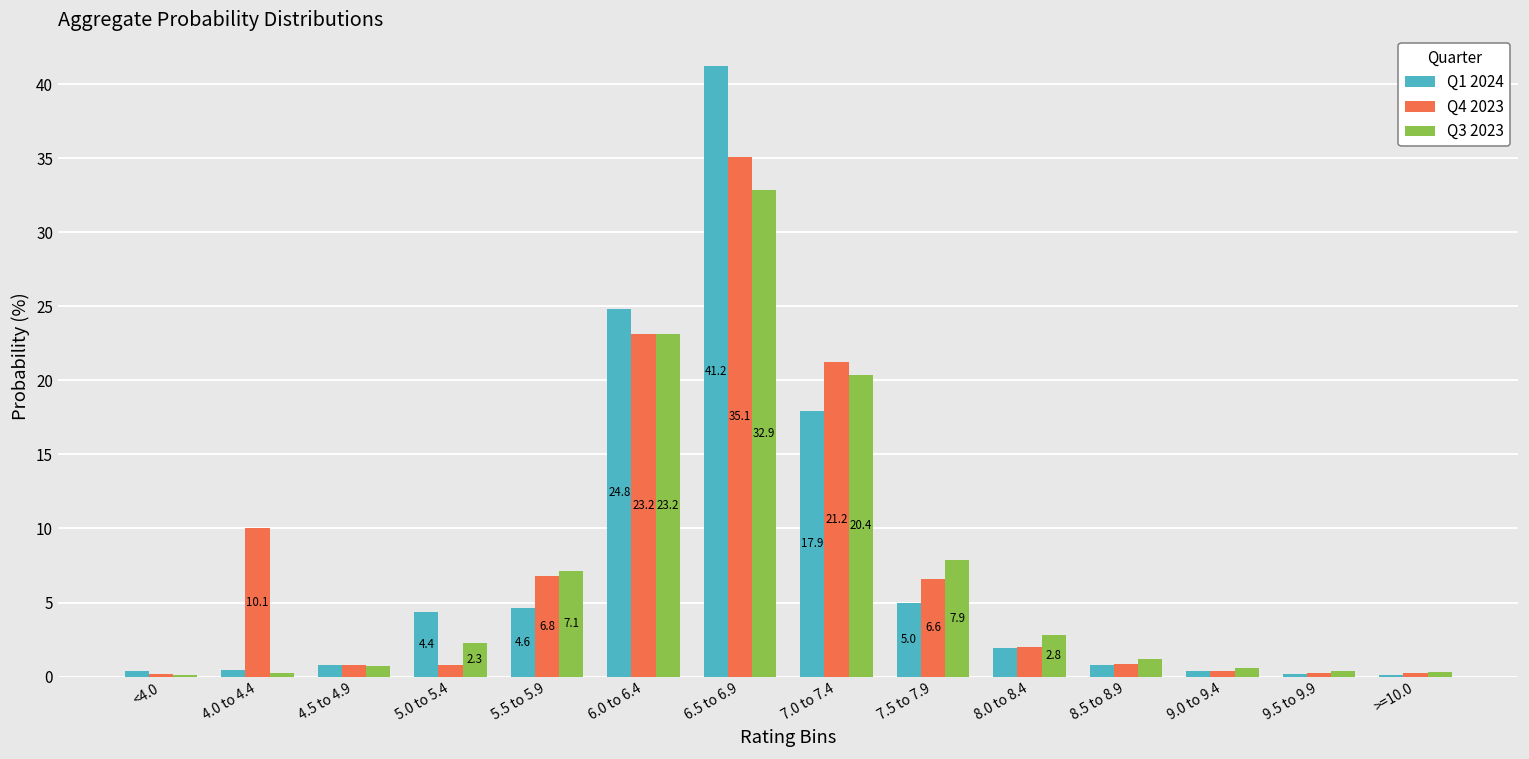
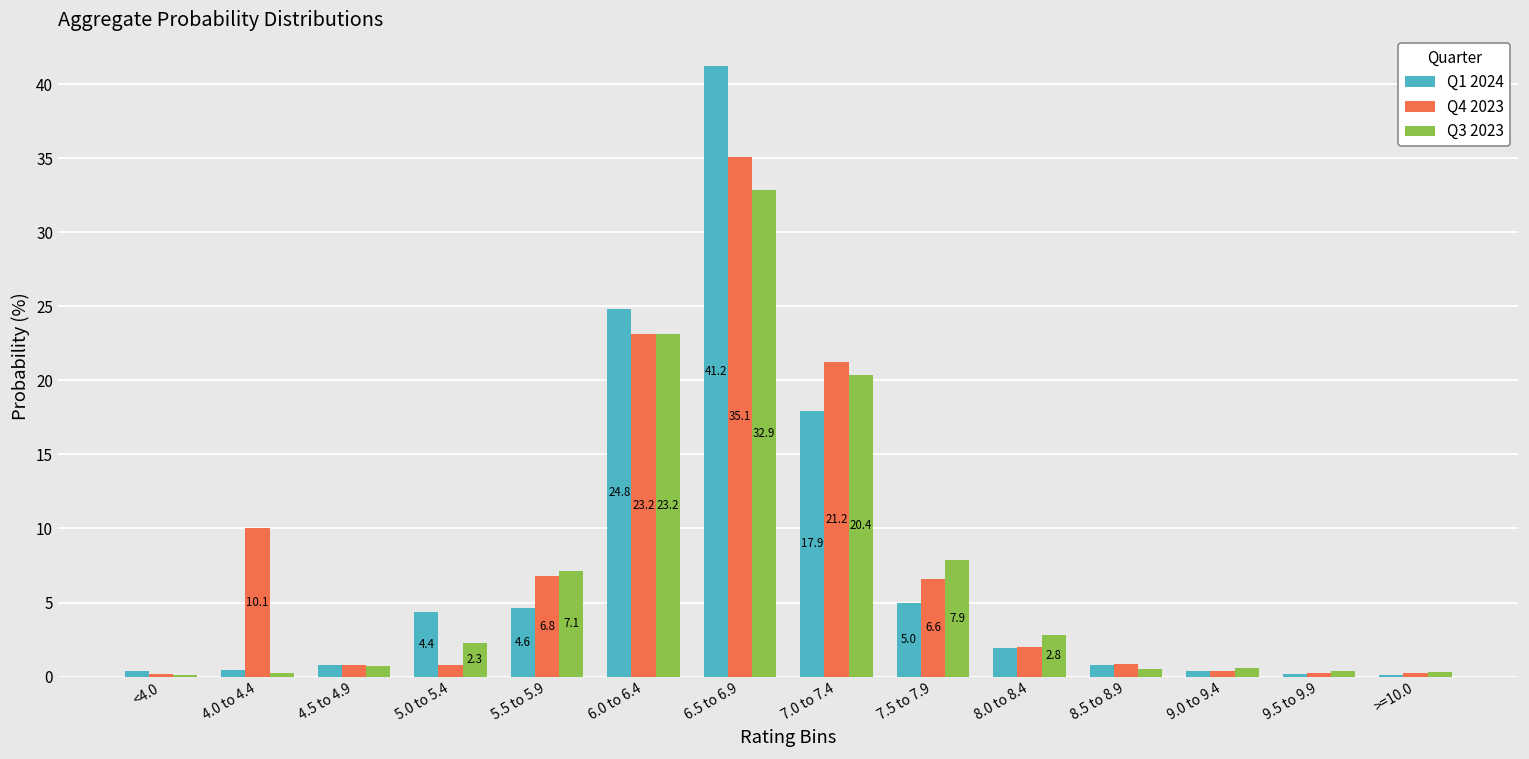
Q3 2023, 8.5 to 8.9: 1.2 -> 0.5
